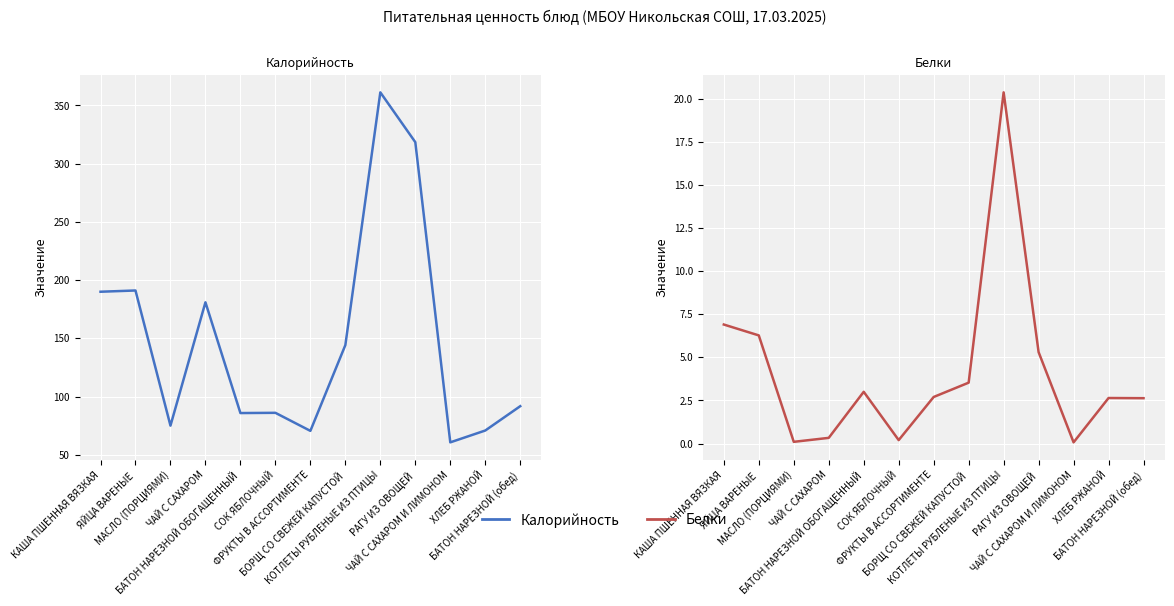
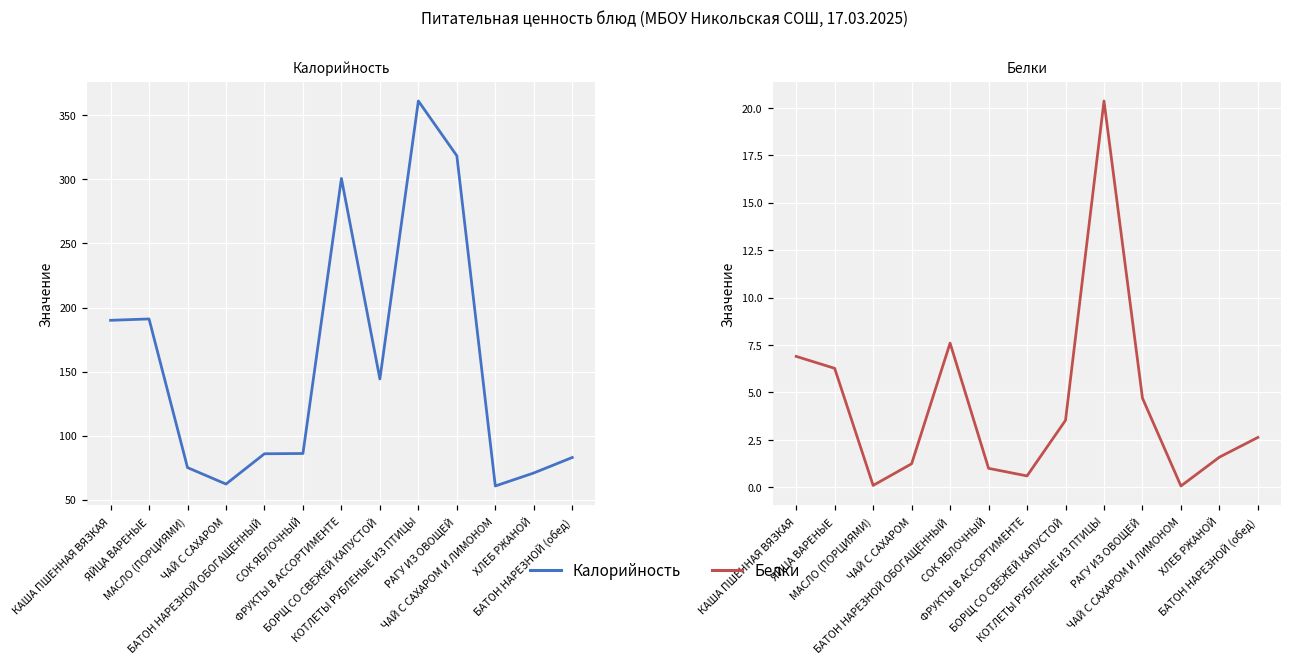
Калорийность, ЧАЙ С САХАРОМ: 181 -> 62
Калорийность, ФРУКТЫ В АССОРТИМЕНТЕ: 71 -> 301
Калорийность, БАТОН НАРЕЗНОЙ (обед): 92 -> 83
Белки, ЧАЙ С САХАРОМ: 0.3 -> 1.2
Белки, БАТОН НАРЕЗНОЙ ОБОГАЩЕННЫЙ: 3.0 -> 7.6
Белки, СОК ЯБЛОЧНЫЙ: 0.2 -> 1.0
Белки, ФРУКТЫ В АССОРТИМЕНТЕ: 2.7 -> 0.6
Белки, РАГУ ИЗ ОВОЩЕЙ: 5.3 -> 4.7
Белки, ХЛЕБ РЖАНОЙ: 2.6 -> 1.6
